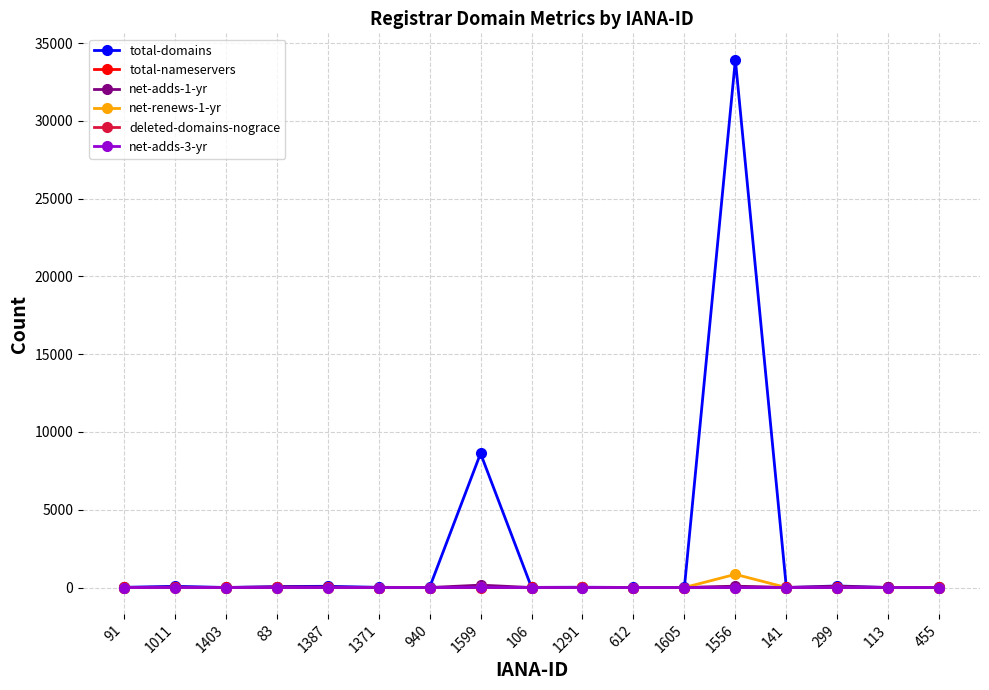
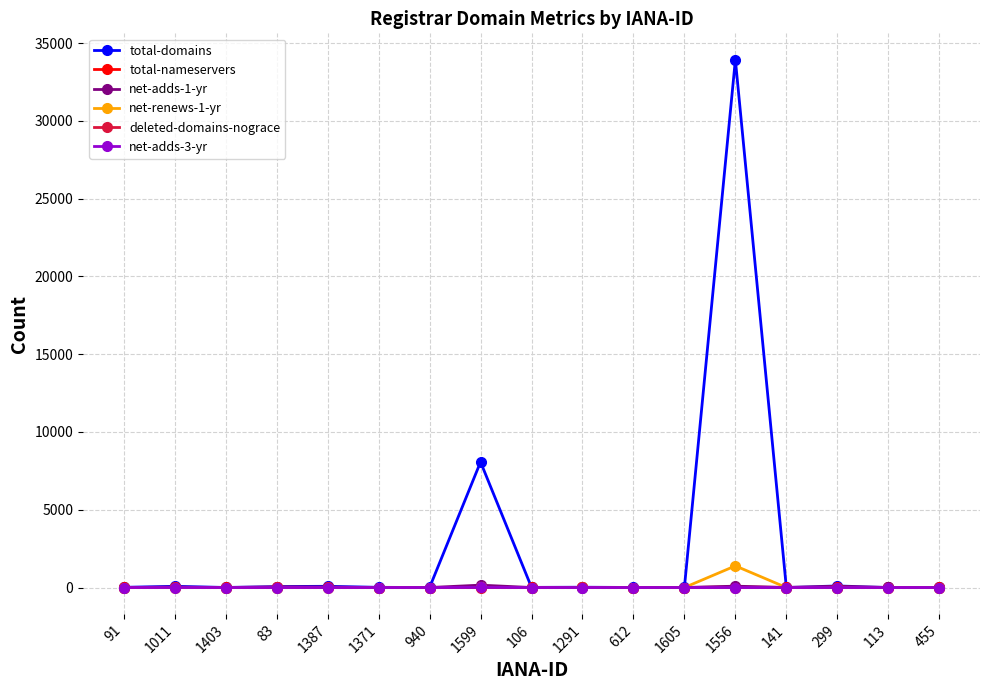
total-domains, 1599: 8600 -> 8100
net-renews-1-yr, 1556: 800 -> 1400
